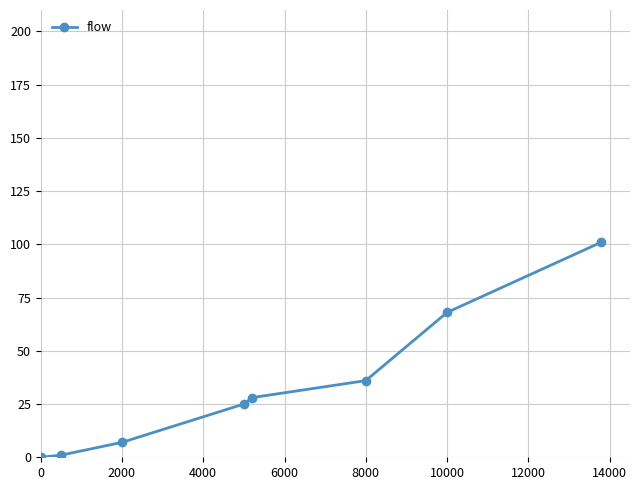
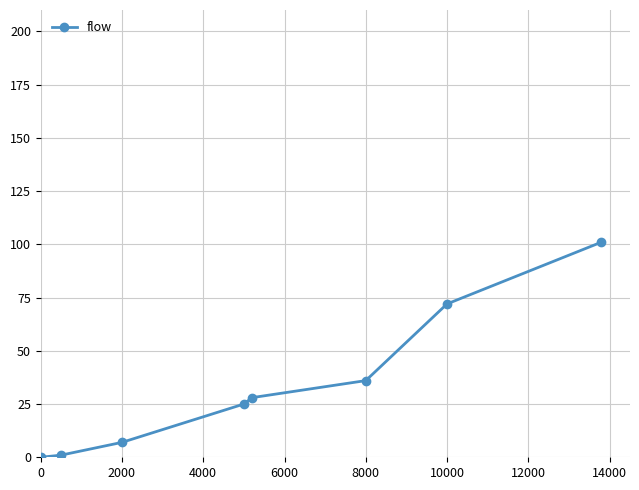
10000: 68 -> 72
